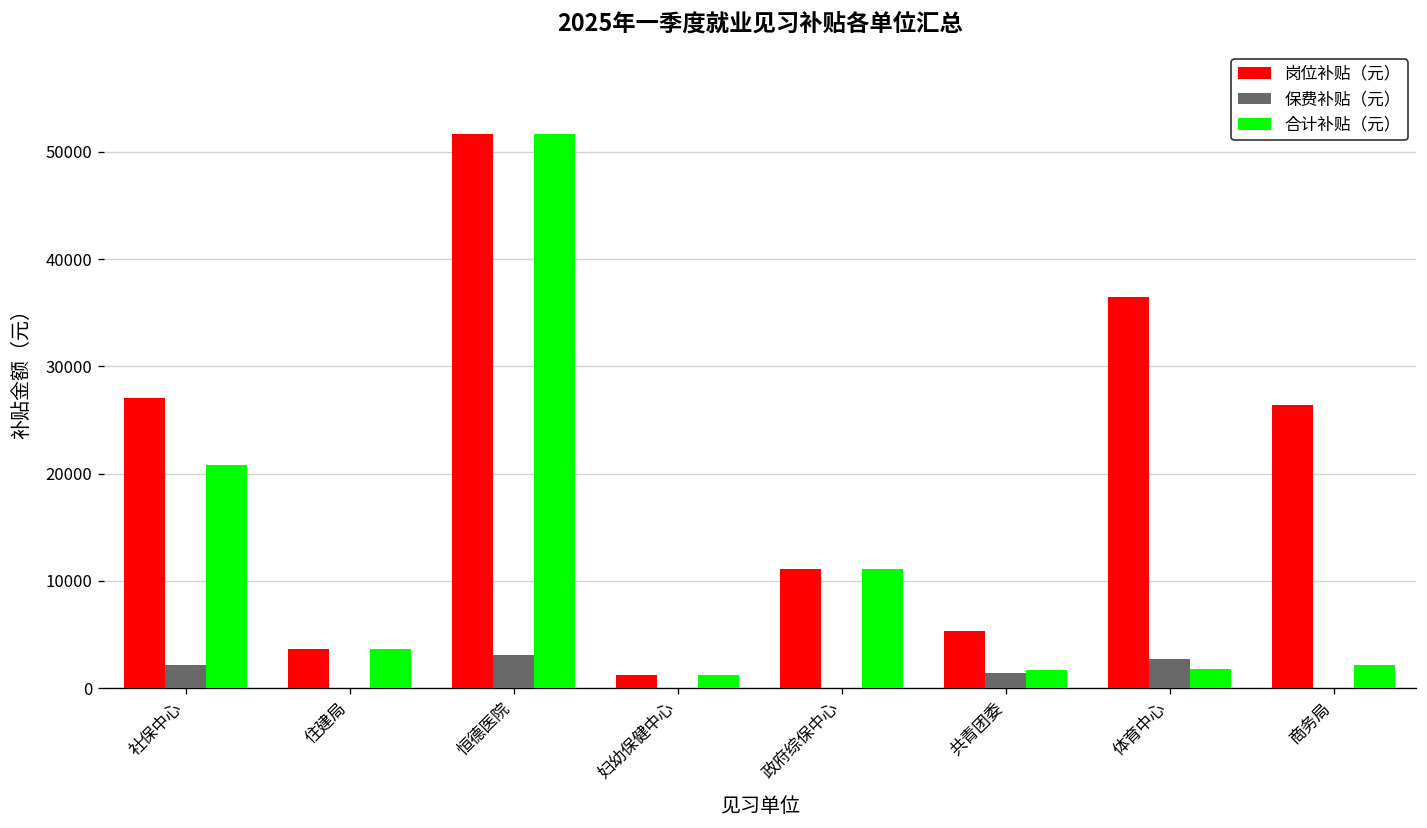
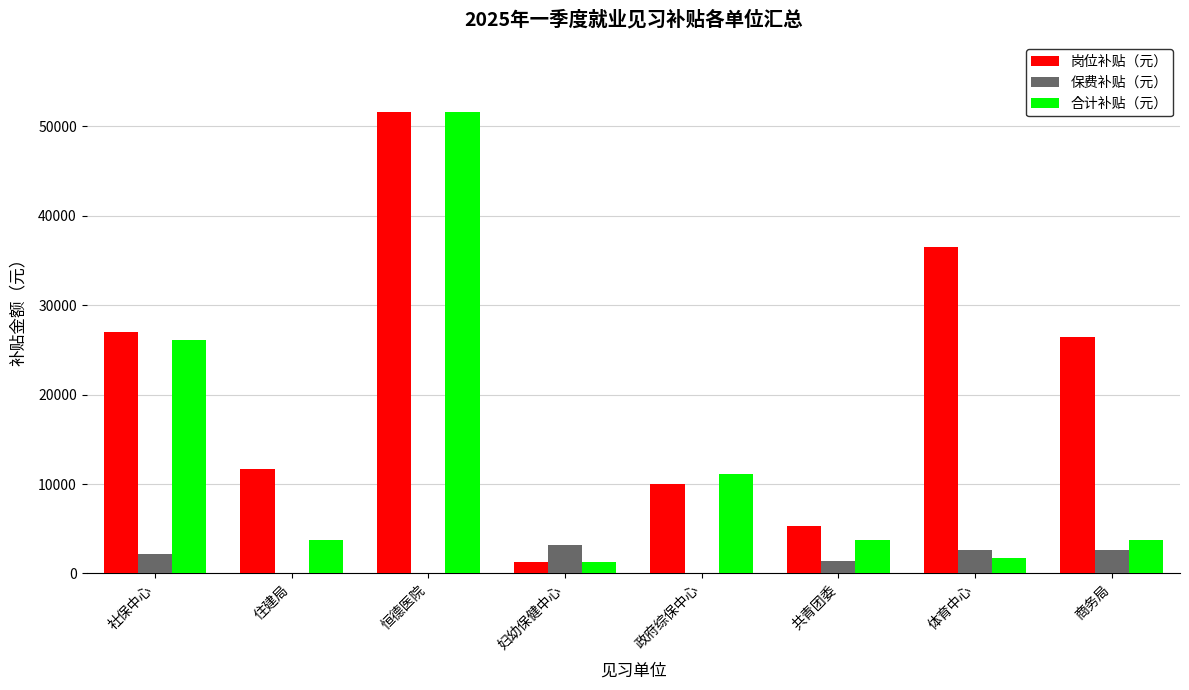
合计补贴（元）, 社保中心: 21000 -> 26000
岗位补贴（元）, 住建局: 4000 -> 12000
保费补贴（元）, 恒德医院: 3000 -> 0
保费补贴（元）, 妇幼保健中心: 0 -> 3000
岗位补贴（元）, 政府综保中心: 11000 -> 10000
合计补贴（元）, 共青团委: 2000 -> 4000
保费补贴（元）, 商务局: 0 -> 3000
合计补贴（元）, 商务局: 2000 -> 4000
